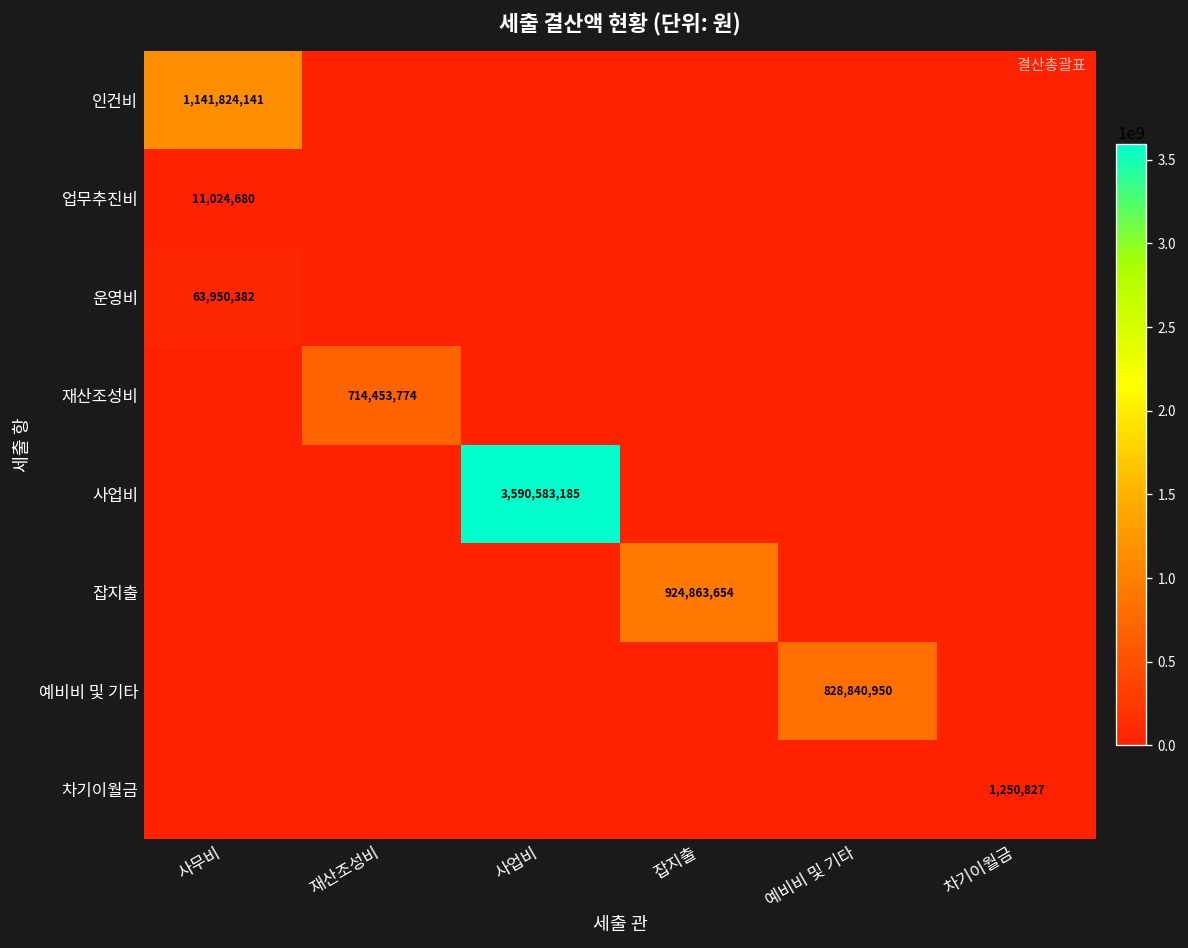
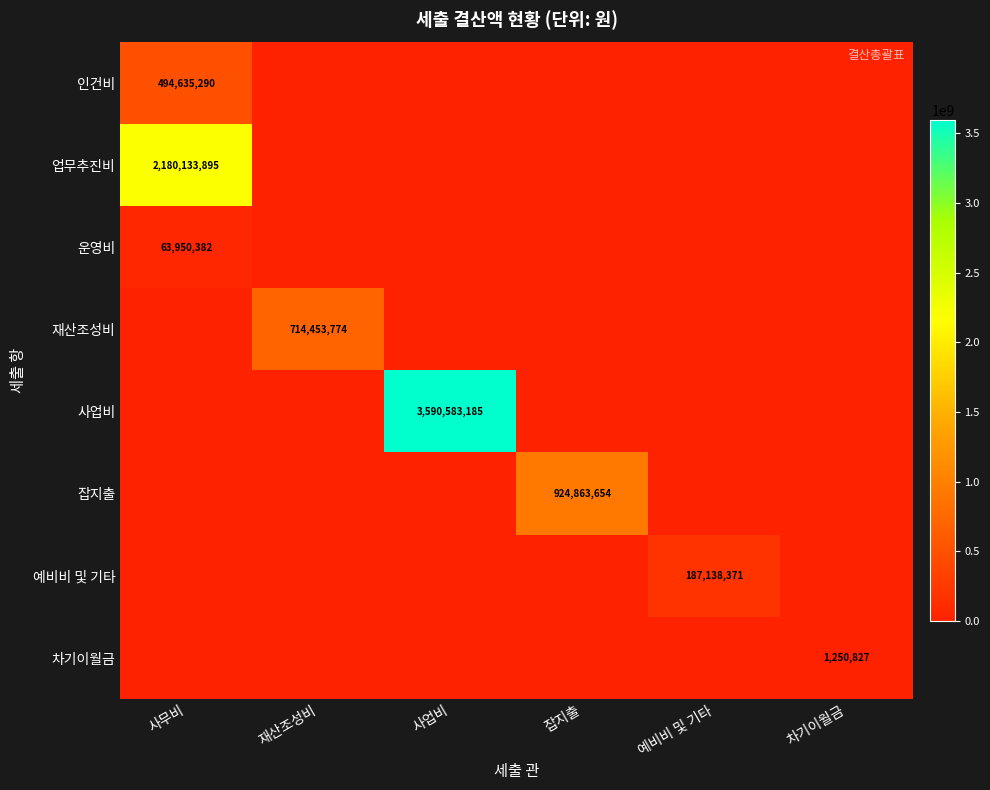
인건비, 사무비: 1,141,824,141 -> 494,635,290
업무추진비, 사무비: 11,024,680 -> 2,180,133,895
예비비 및 기타, 예비비 및 기타: 828,840,950 -> 187,138,371
